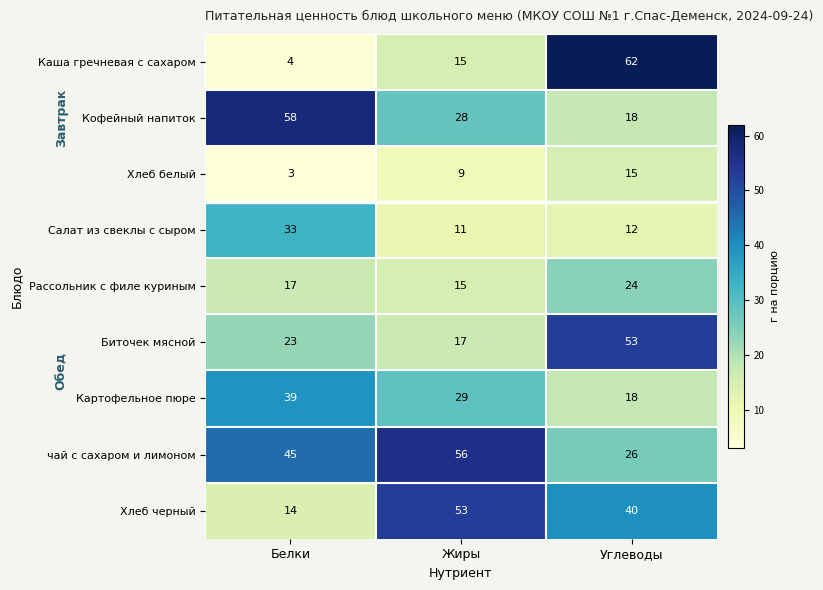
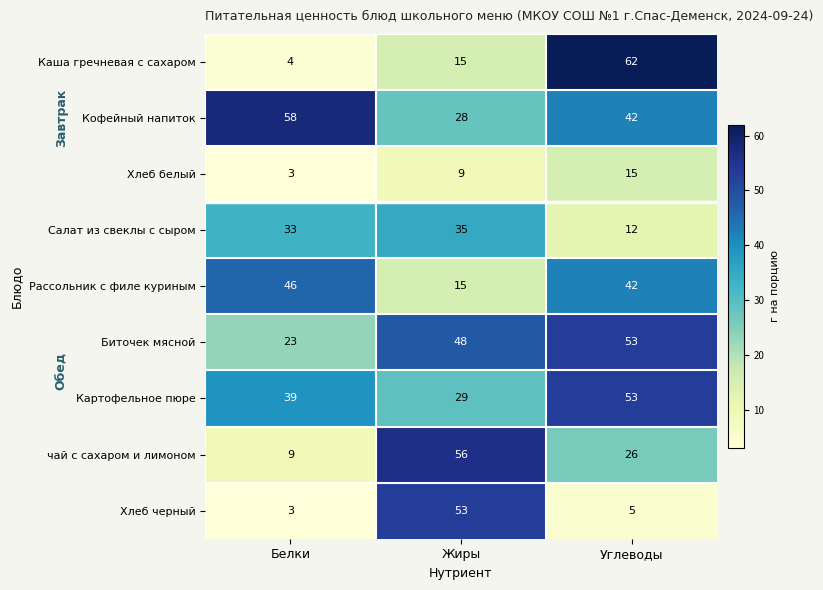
Кофейный напиток, Углеводы: 18 -> 42
Салат из свеклы с сыром, Жиры: 11 -> 35
Рассольник с филе куриным, Белки: 17 -> 46
Рассольник с филе куриным, Углеводы: 24 -> 42
Биточек мясной, Жиры: 17 -> 48
Картофельное пюре, Углеводы: 18 -> 53
чай с сахаром и лимоном, Белки: 45 -> 9
Хлеб черный, Белки: 14 -> 3
Хлеб черный, Углеводы: 40 -> 5
